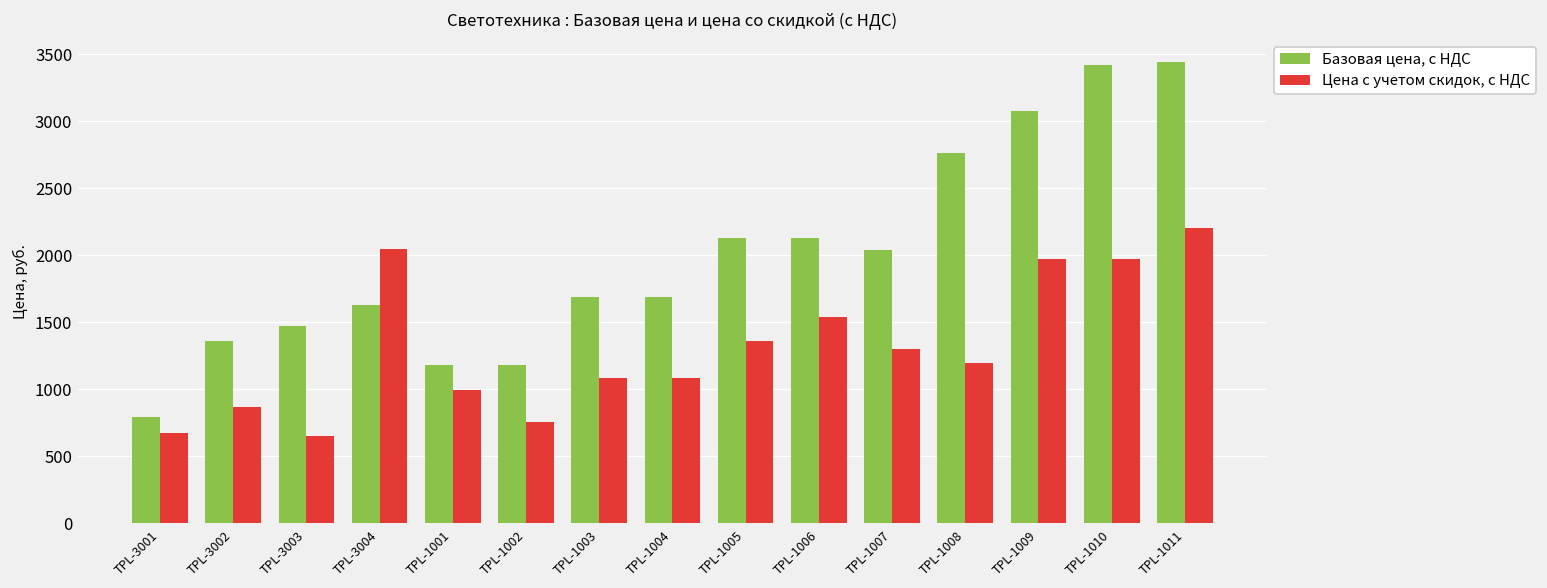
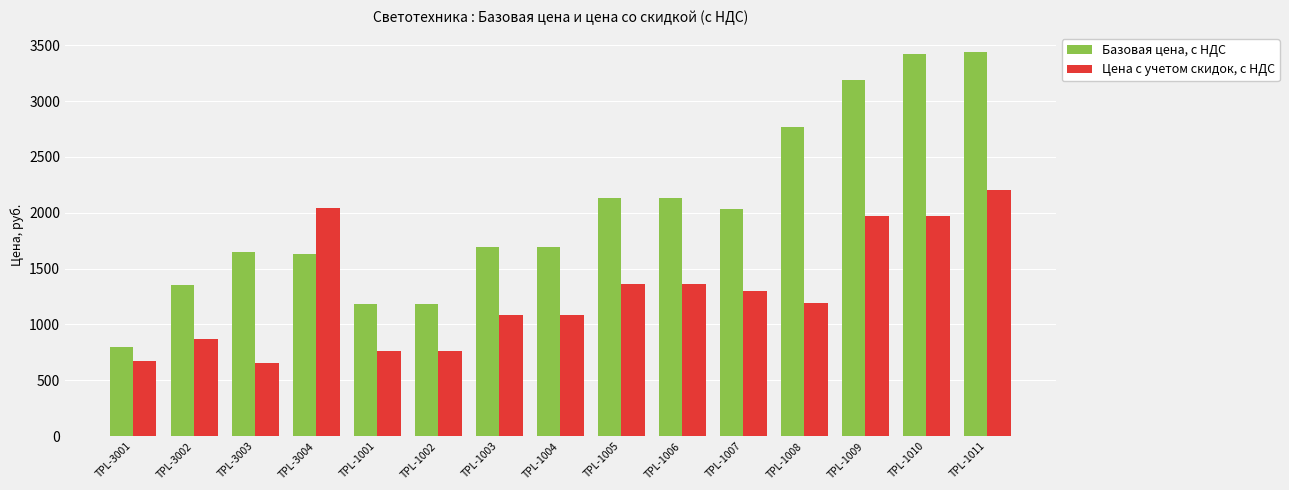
Базовая цена, с НДС, TPL-3003: 1470 -> 1650
Цена с учетом скидок, с НДС, TPL-1001: 1000 -> 760
Цена с учетом скидок, с НДС, TPL-1006: 1540 -> 1360
Базовая цена, с НДС, TPL-1009: 3080 -> 3190
